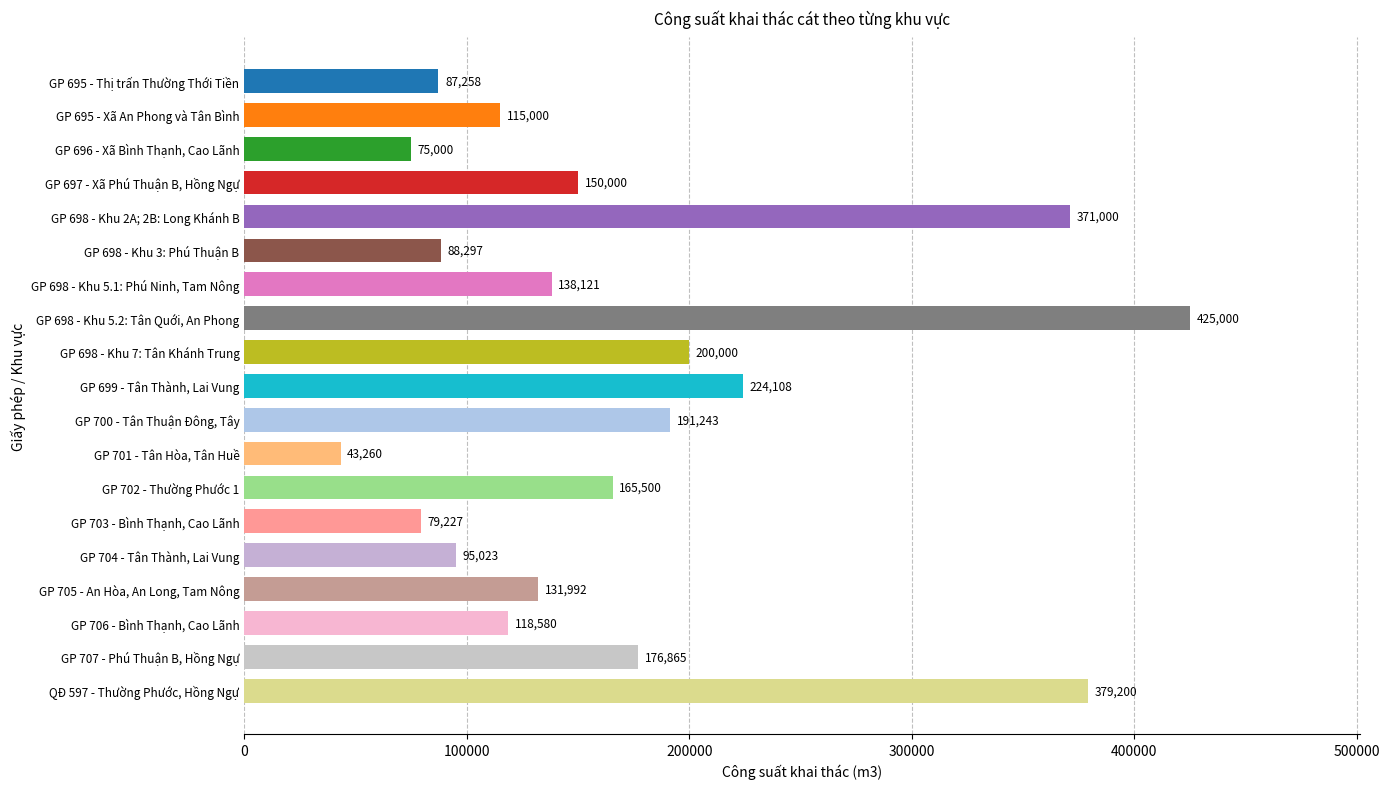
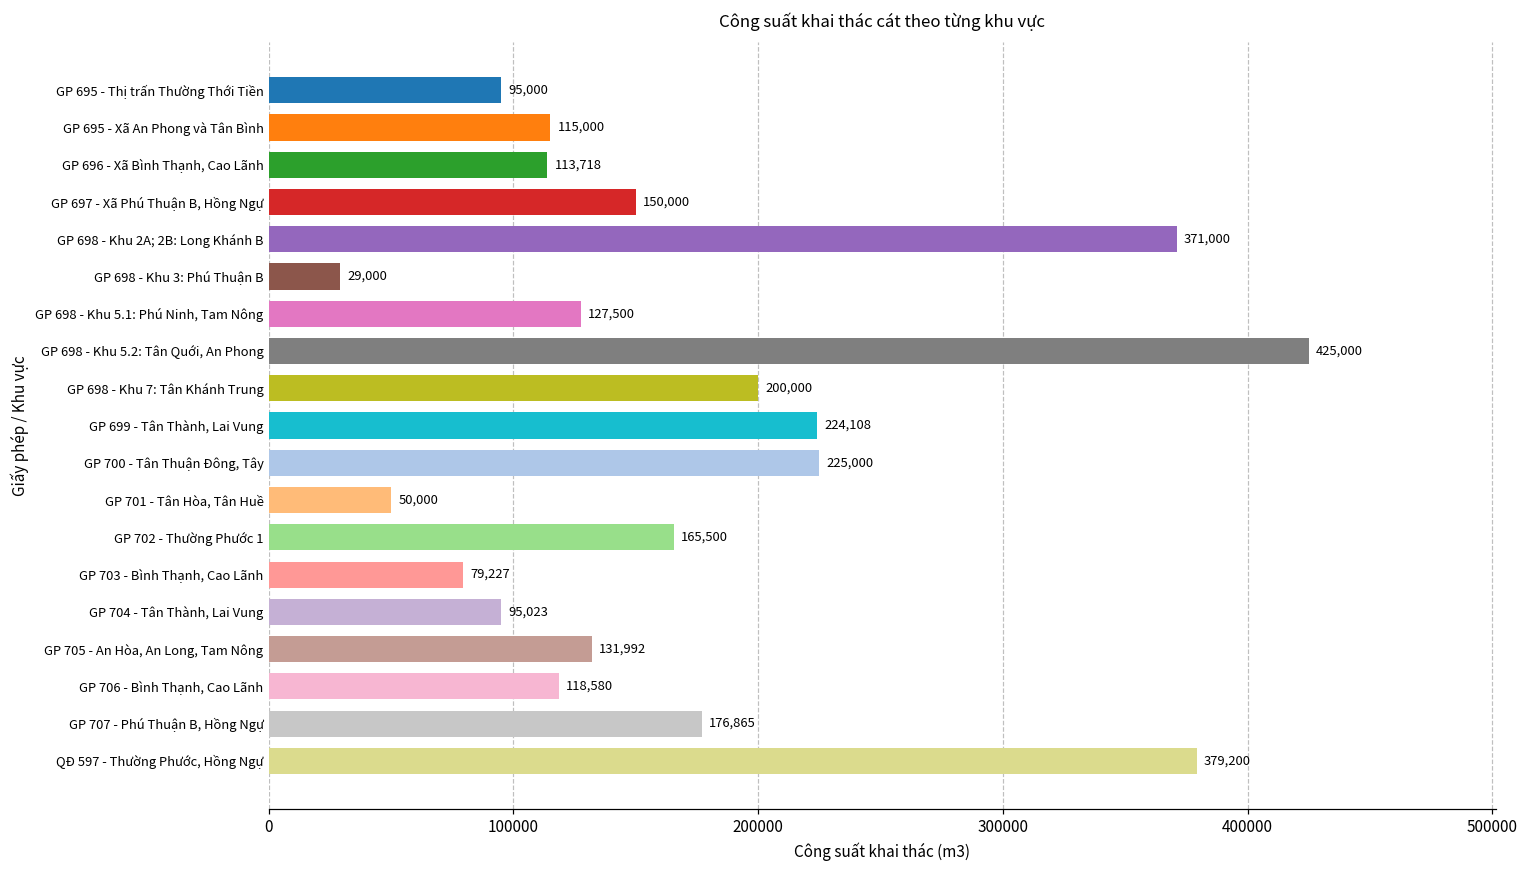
GP 695 - Thị trấn Thường Thới Tiền: 87,258 -> 95,000
GP 696 - Xã Bình Thạnh, Cao Lãnh: 75,000 -> 113,718
GP 698 - Khu 3: Phú Thuận B: 88,297 -> 29,000
GP 698 - Khu 5.1: Phú Ninh, Tam Nông: 138,121 -> 127,500
GP 700 - Tân Thuận Đông, Tây: 191,243 -> 225,000
GP 701 - Tân Hòa, Tân Huề: 43,260 -> 50,000
